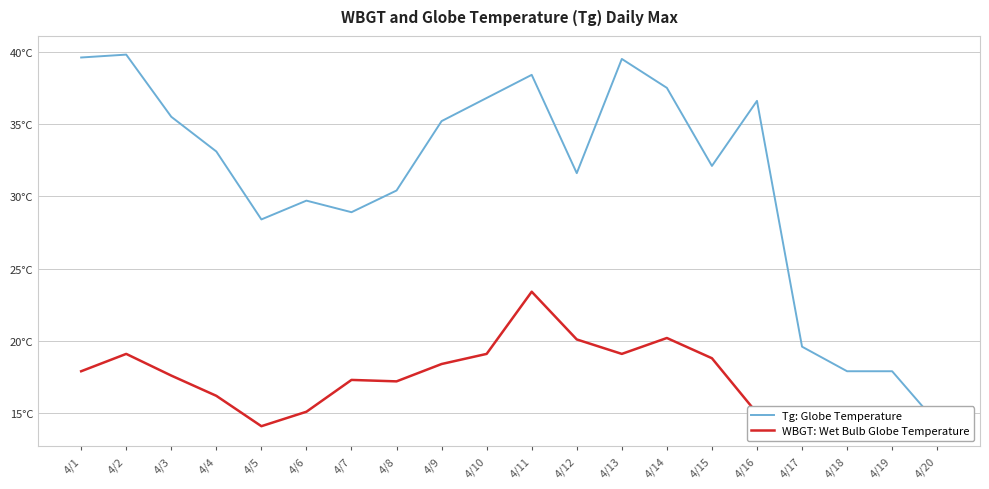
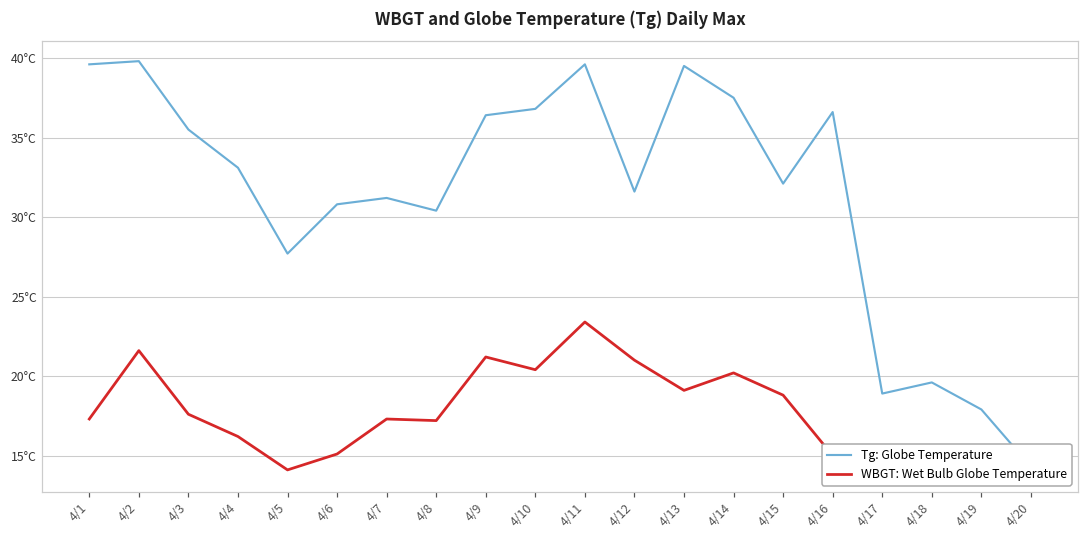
WBGT: Wet Bulb Globe Temperature, 4/1: 17.9°C -> 17.3°C
WBGT: Wet Bulb Globe Temperature, 4/2: 19.1°C -> 21.6°C
Tg: Globe Temperature, 4/5: 28.4°C -> 27.7°C
Tg: Globe Temperature, 4/6: 29.7°C -> 30.8°C
Tg: Globe Temperature, 4/7: 28.9°C -> 31.2°C
Tg: Globe Temperature, 4/9: 35.2°C -> 36.4°C
WBGT: Wet Bulb Globe Temperature, 4/9: 18.4°C -> 21.2°C
WBGT: Wet Bulb Globe Temperature, 4/10: 19.1°C -> 20.4°C
Tg: Globe Temperature, 4/11: 38.4°C -> 39.6°C
WBGT: Wet Bulb Globe Temperature, 4/12: 20.1°C -> 21.0°C
Tg: Globe Temperature, 4/17: 19.6°C -> 18.9°C
Tg: Globe Temperature, 4/18: 17.9°C -> 19.6°C
